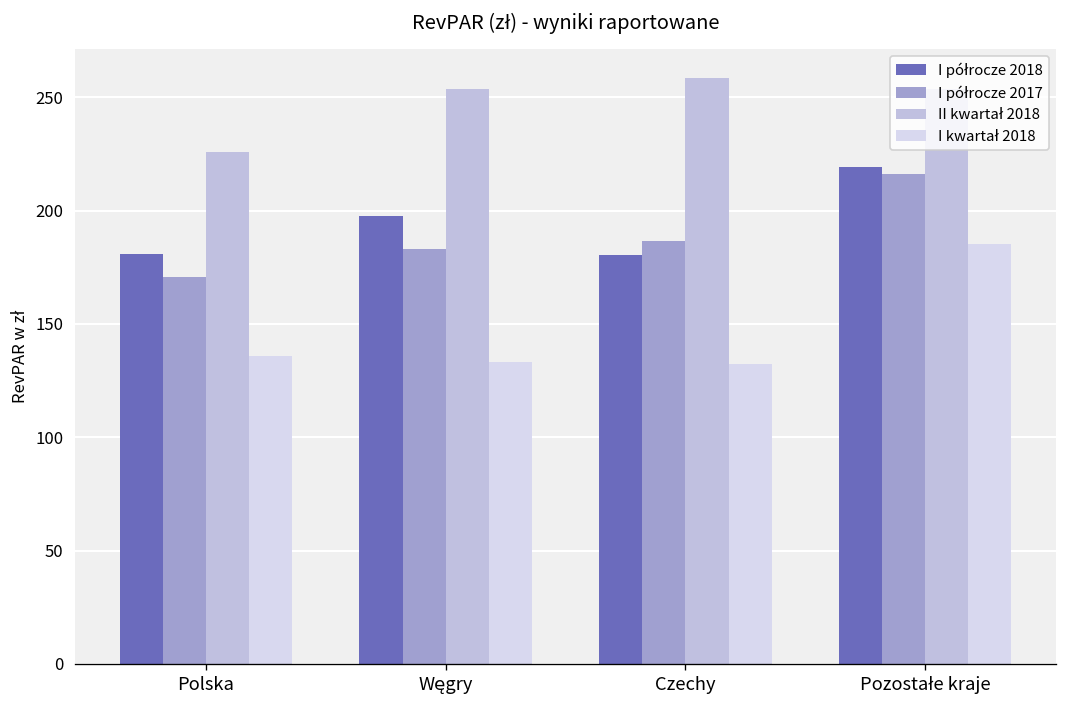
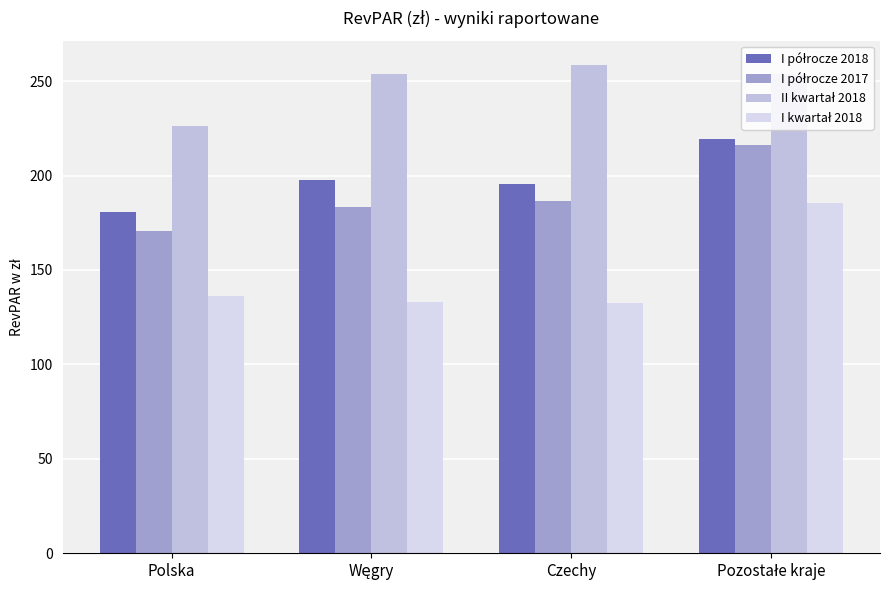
I półrocze 2018, Czechy: 180 -> 195
